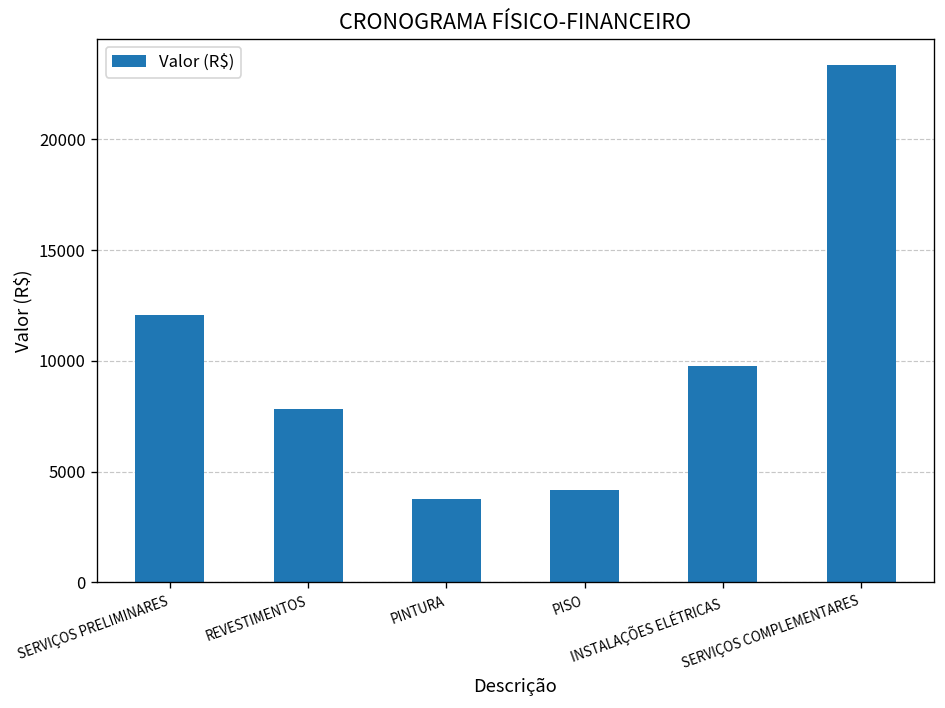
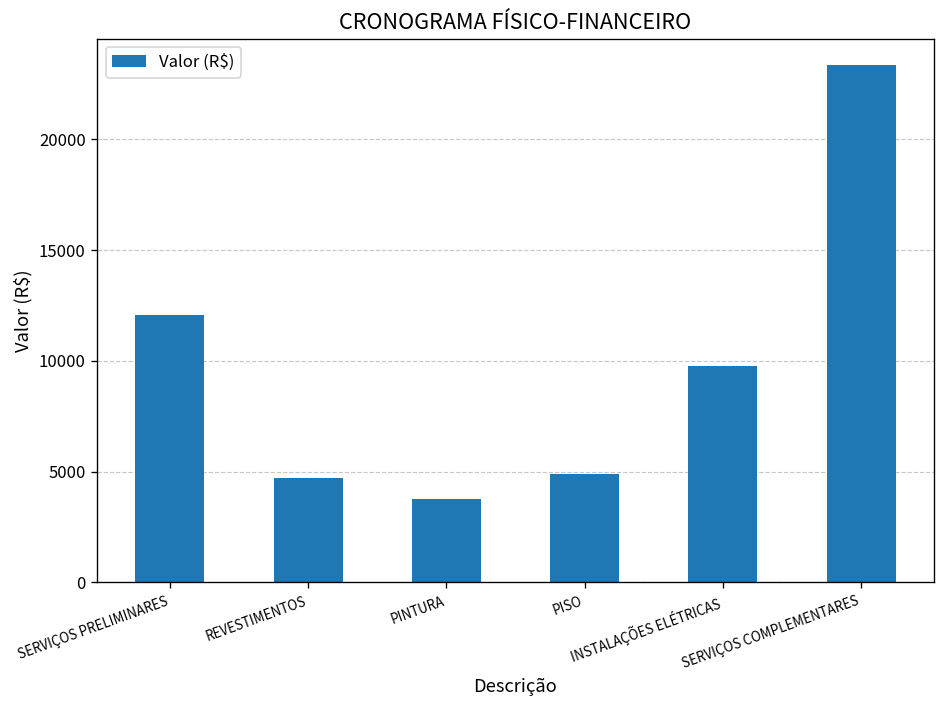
REVESTIMENTOS: 7800 -> 4700
PISO: 4200 -> 4900
